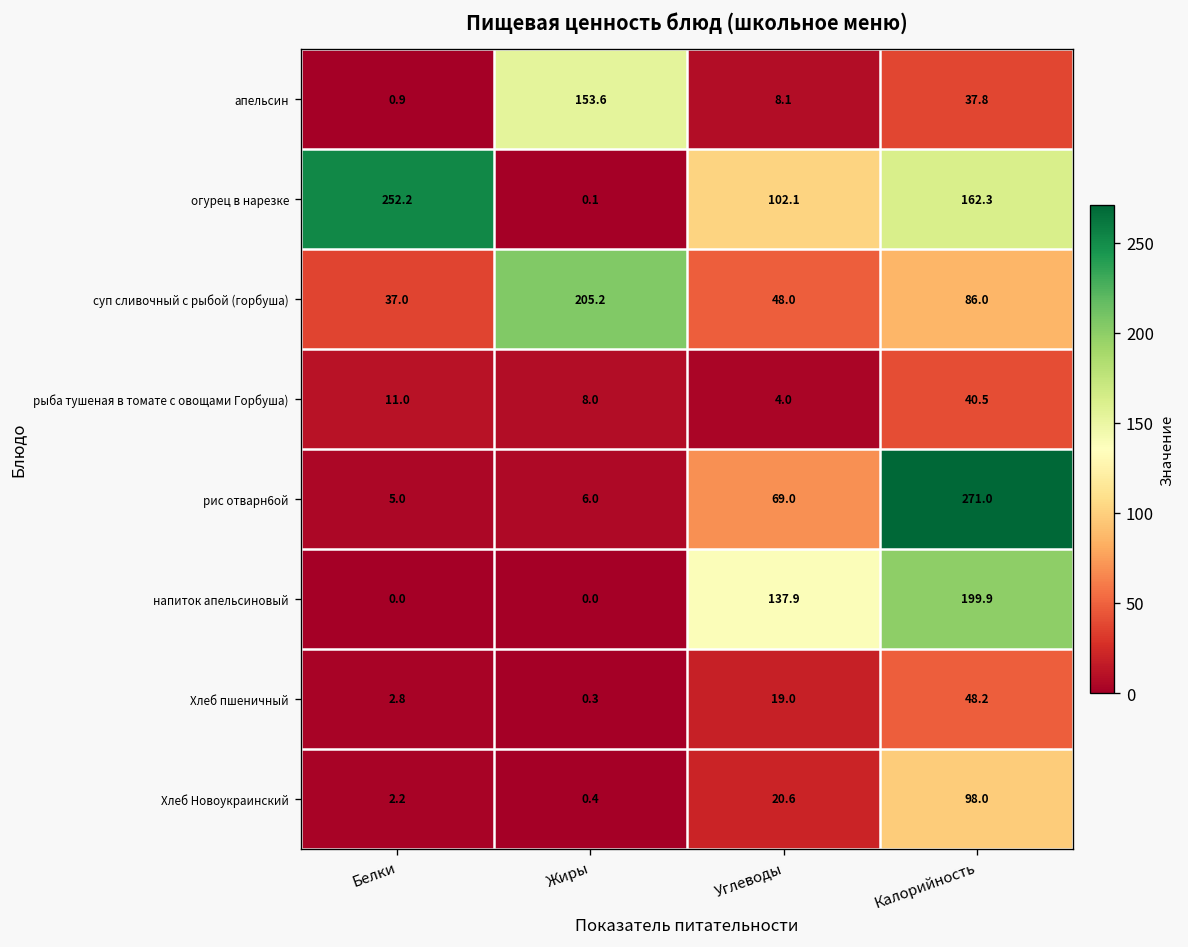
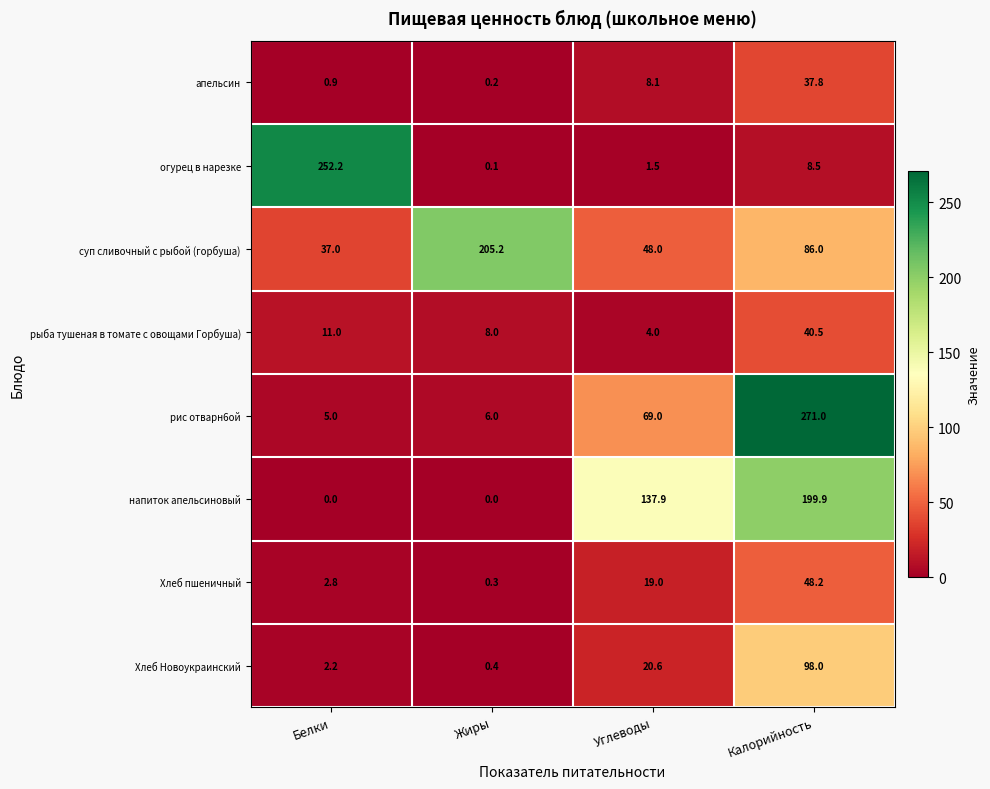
апельсин, Жиры: 153.6 -> 0.2
огурец в нарезке, Углеводы: 102.1 -> 1.5
огурец в нарезке, Калорийность: 162.3 -> 8.5
